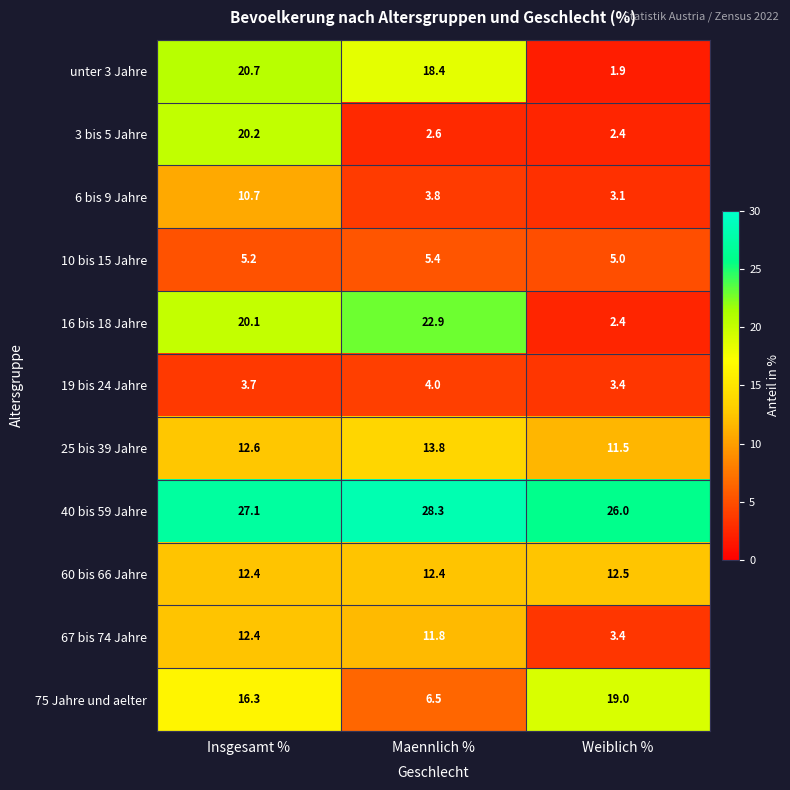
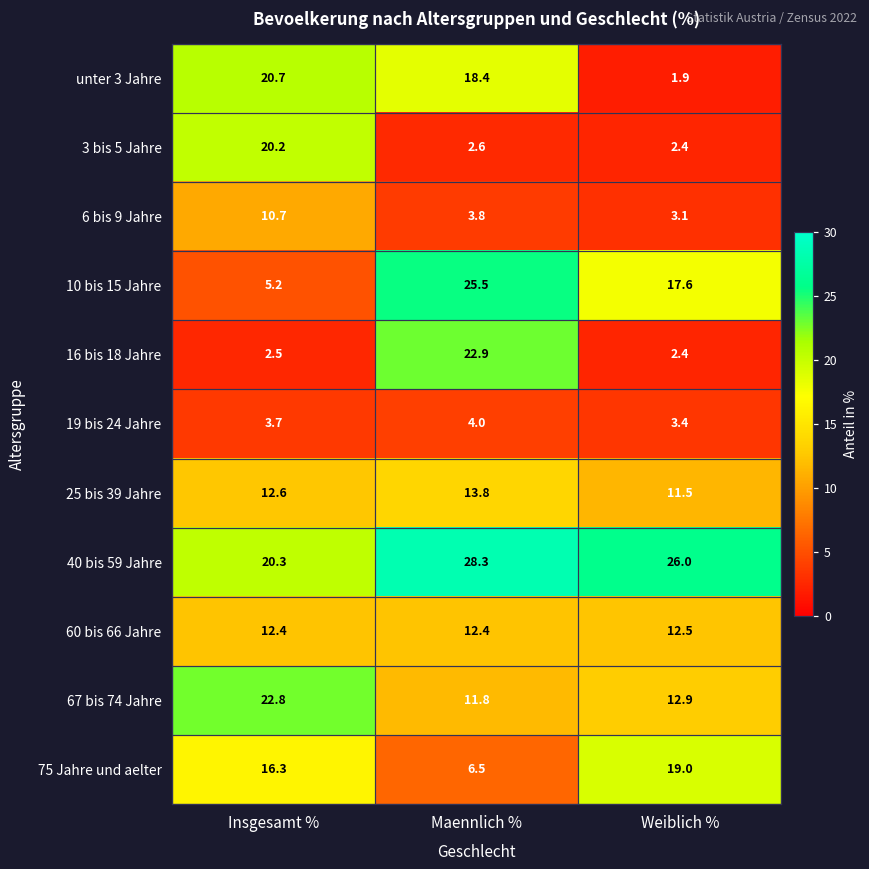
10 bis 15 Jahre, Maennlich %: 5.4 -> 25.5
10 bis 15 Jahre, Weiblich %: 5.0 -> 17.6
16 bis 18 Jahre, Insgesamt %: 20.1 -> 2.5
40 bis 59 Jahre, Insgesamt %: 27.1 -> 20.3
67 bis 74 Jahre, Insgesamt %: 12.4 -> 22.8
67 bis 74 Jahre, Weiblich %: 3.4 -> 12.9
